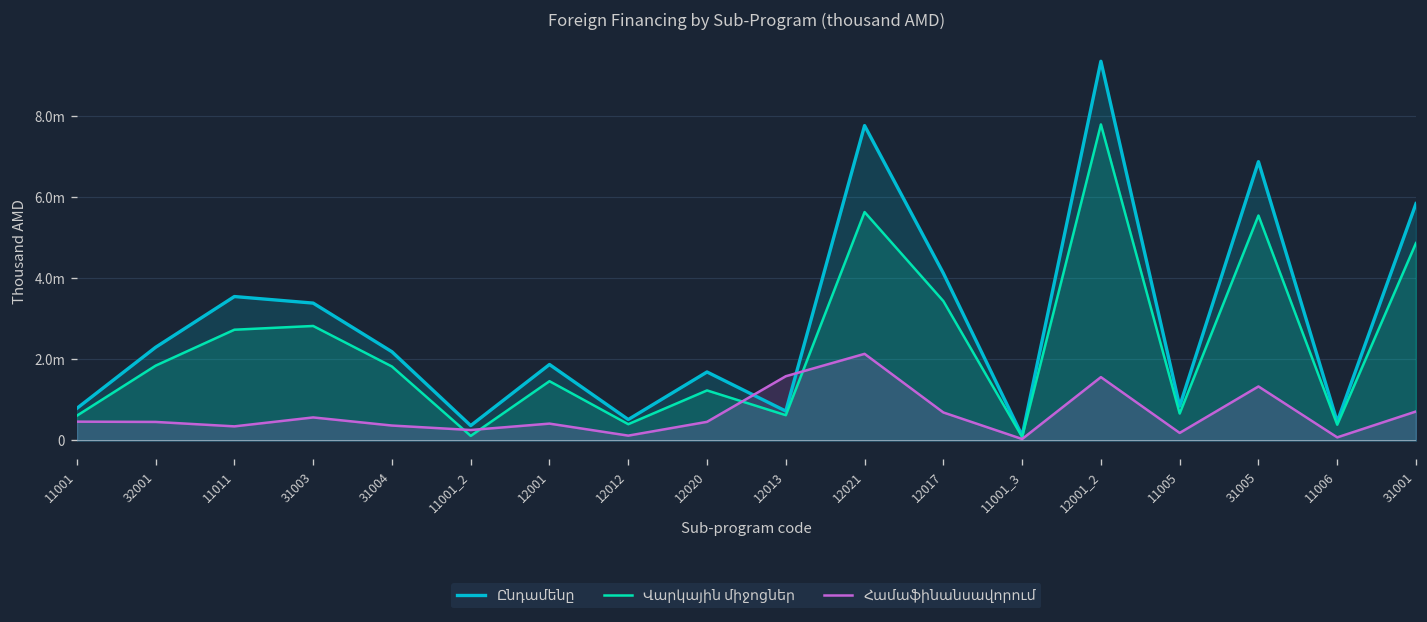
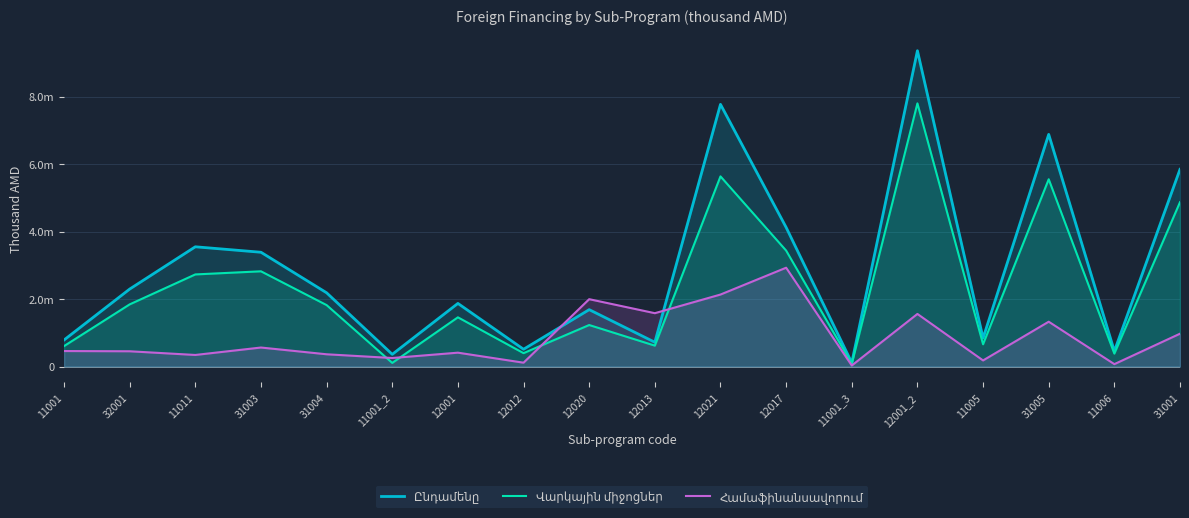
Համաֆինանսավորում, 12020: 0.5m -> 2.0m
Համաֆինանսավորում, 12017: 0.7m -> 2.9m
Համաֆինանսավորում, 31001: 0.7m -> 1.0m
